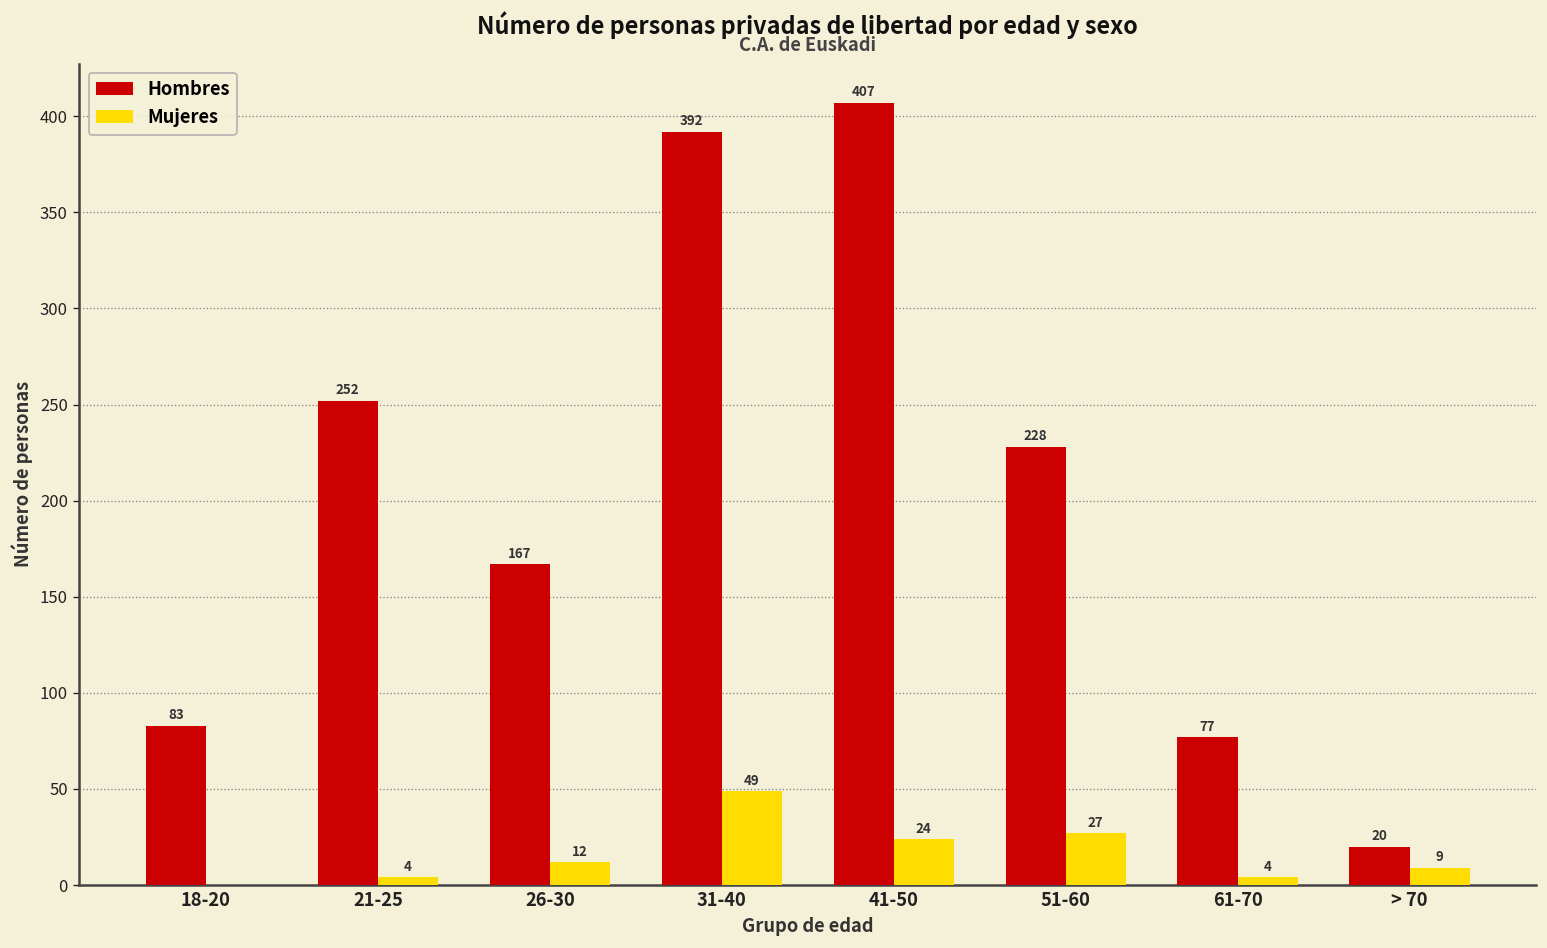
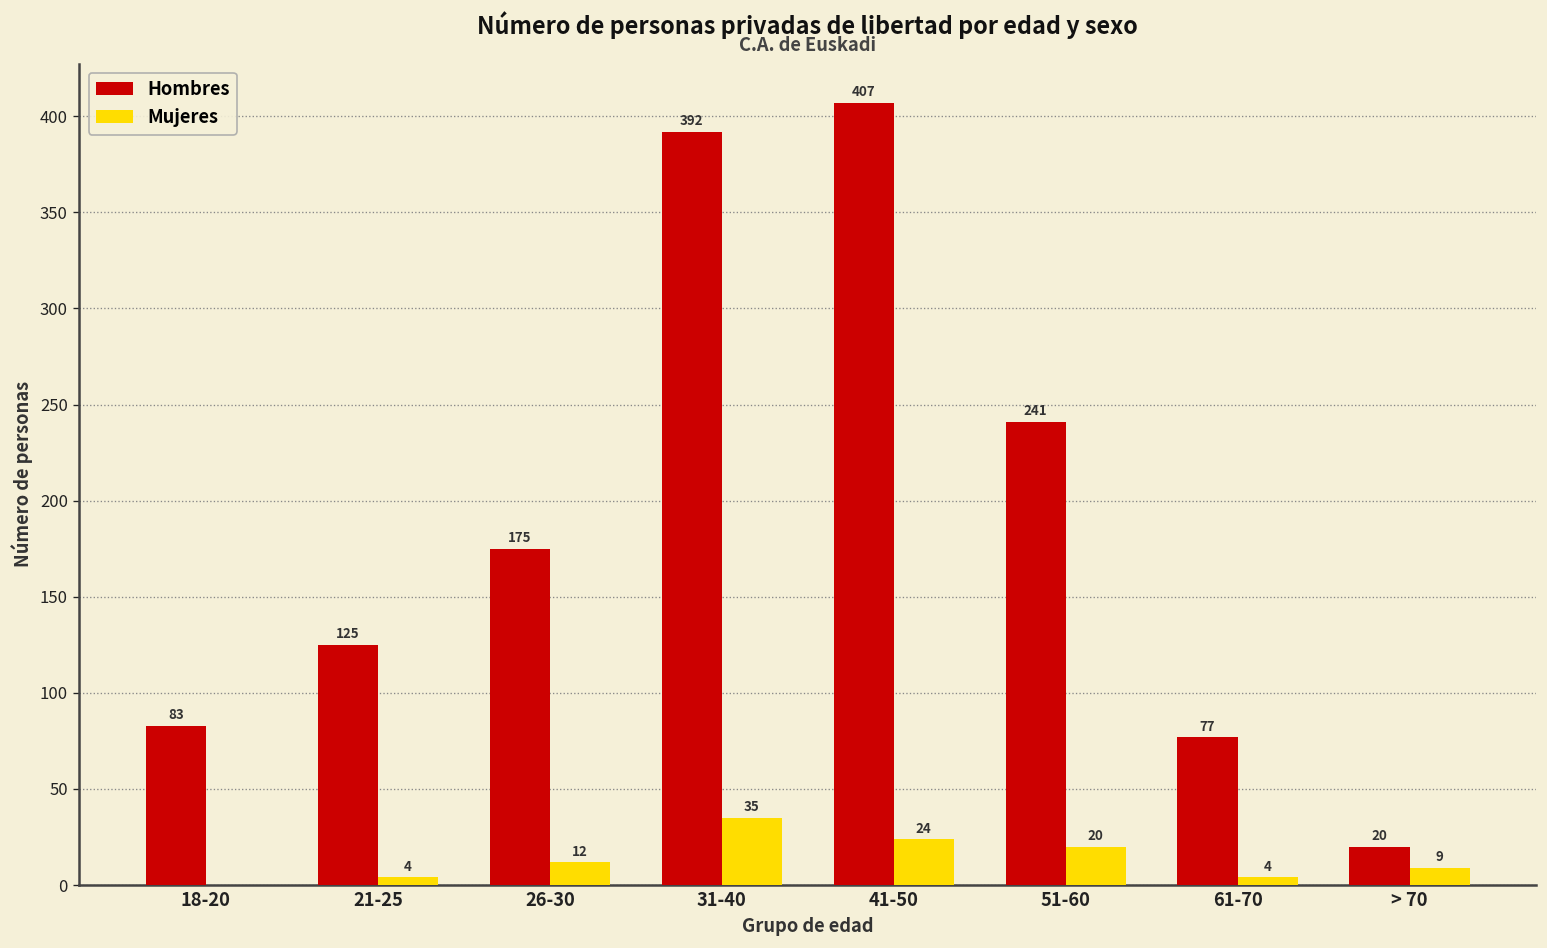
Hombres, 21-25: 252 -> 125
Hombres, 26-30: 167 -> 175
Mujeres, 31-40: 49 -> 35
Hombres, 51-60: 228 -> 241
Mujeres, 51-60: 27 -> 20
